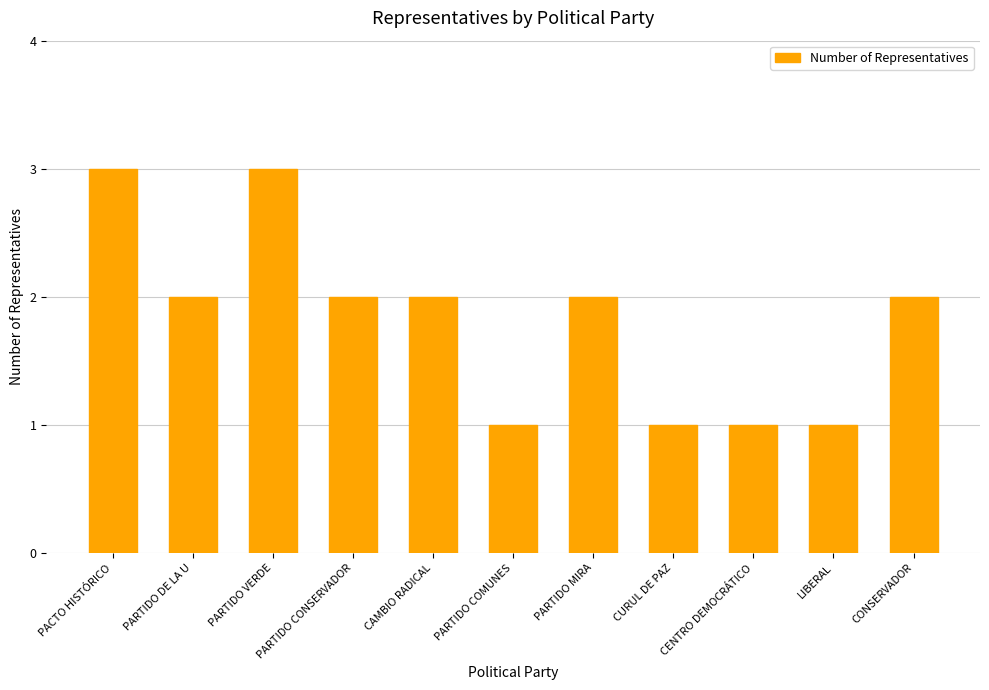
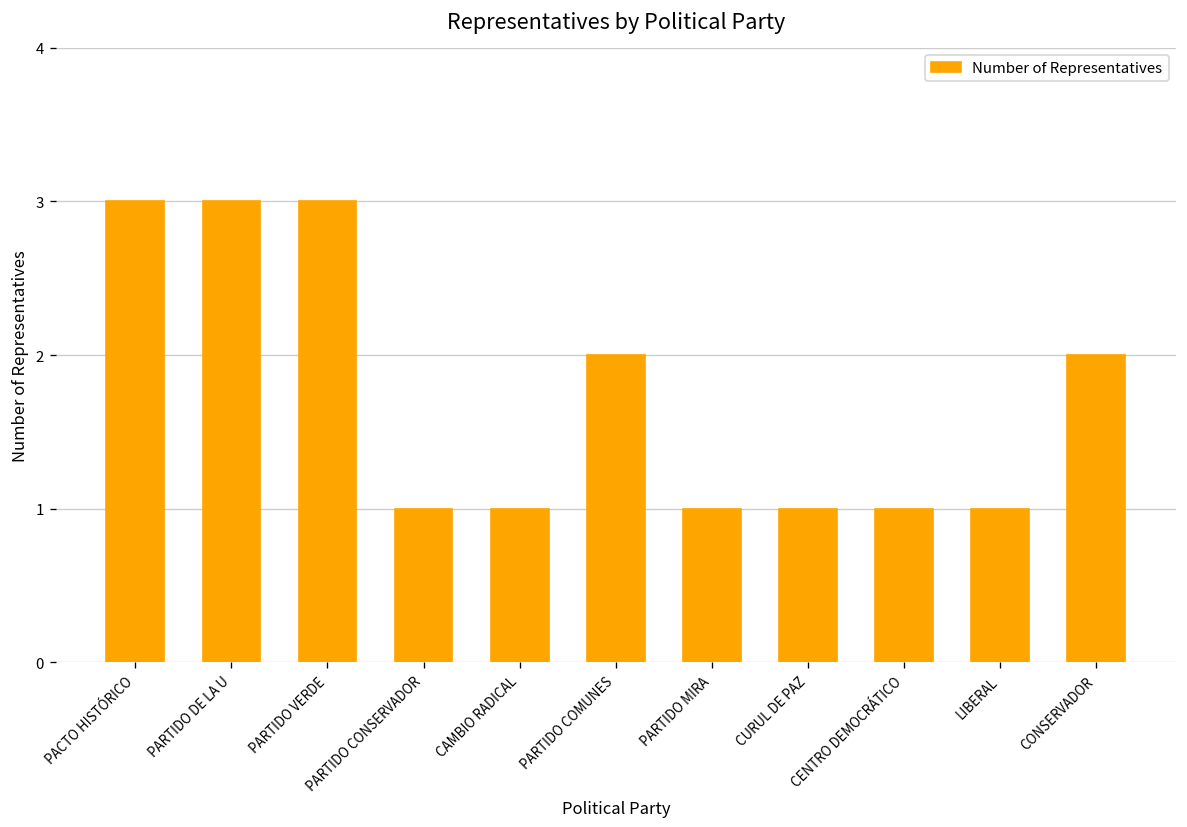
PARTIDO DE LA U: 2 -> 3
PARTIDO CONSERVADOR: 2 -> 1
CAMBIO RADICAL: 2 -> 1
PARTIDO COMUNES: 1 -> 2
PARTIDO MIRA: 2 -> 1
